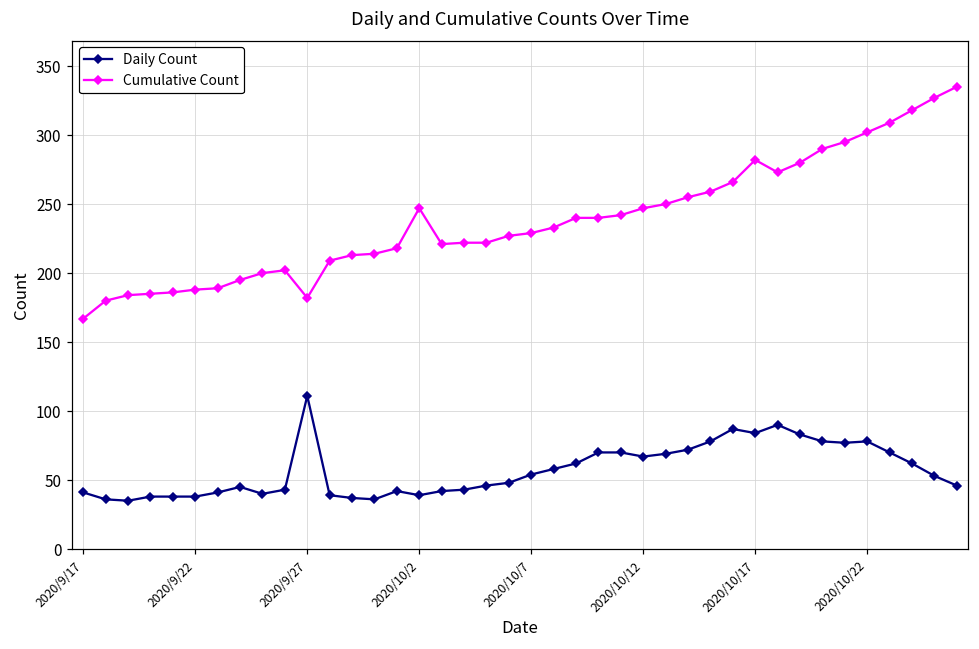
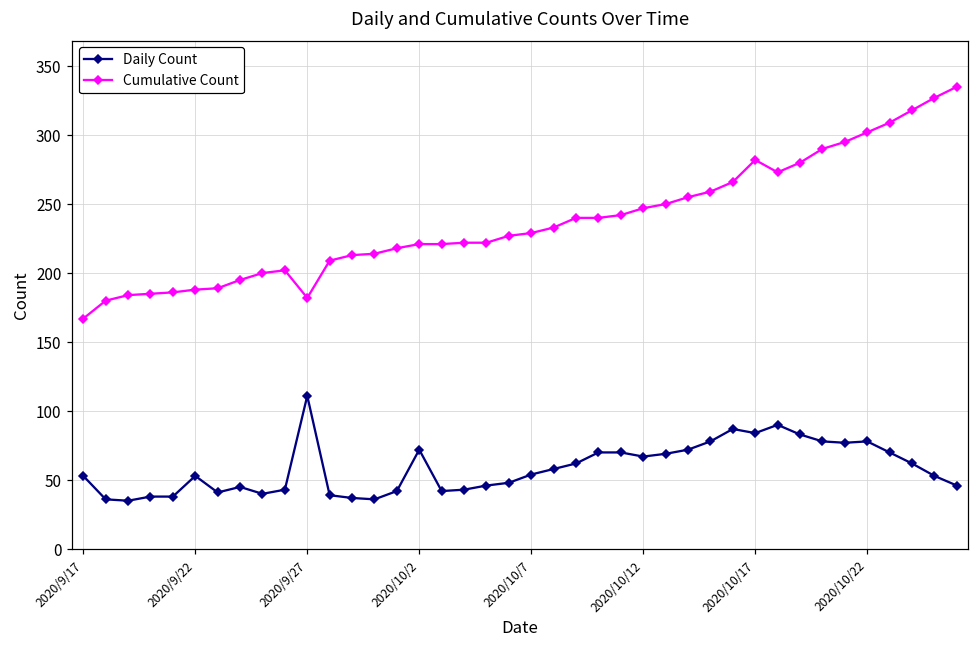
Daily Count, 2020/9/17: 41 -> 53
Daily Count, 2020/9/22: 38 -> 53
Daily Count, 2020/10/2: 39 -> 72
Cumulative Count, 2020/10/2: 247 -> 221
